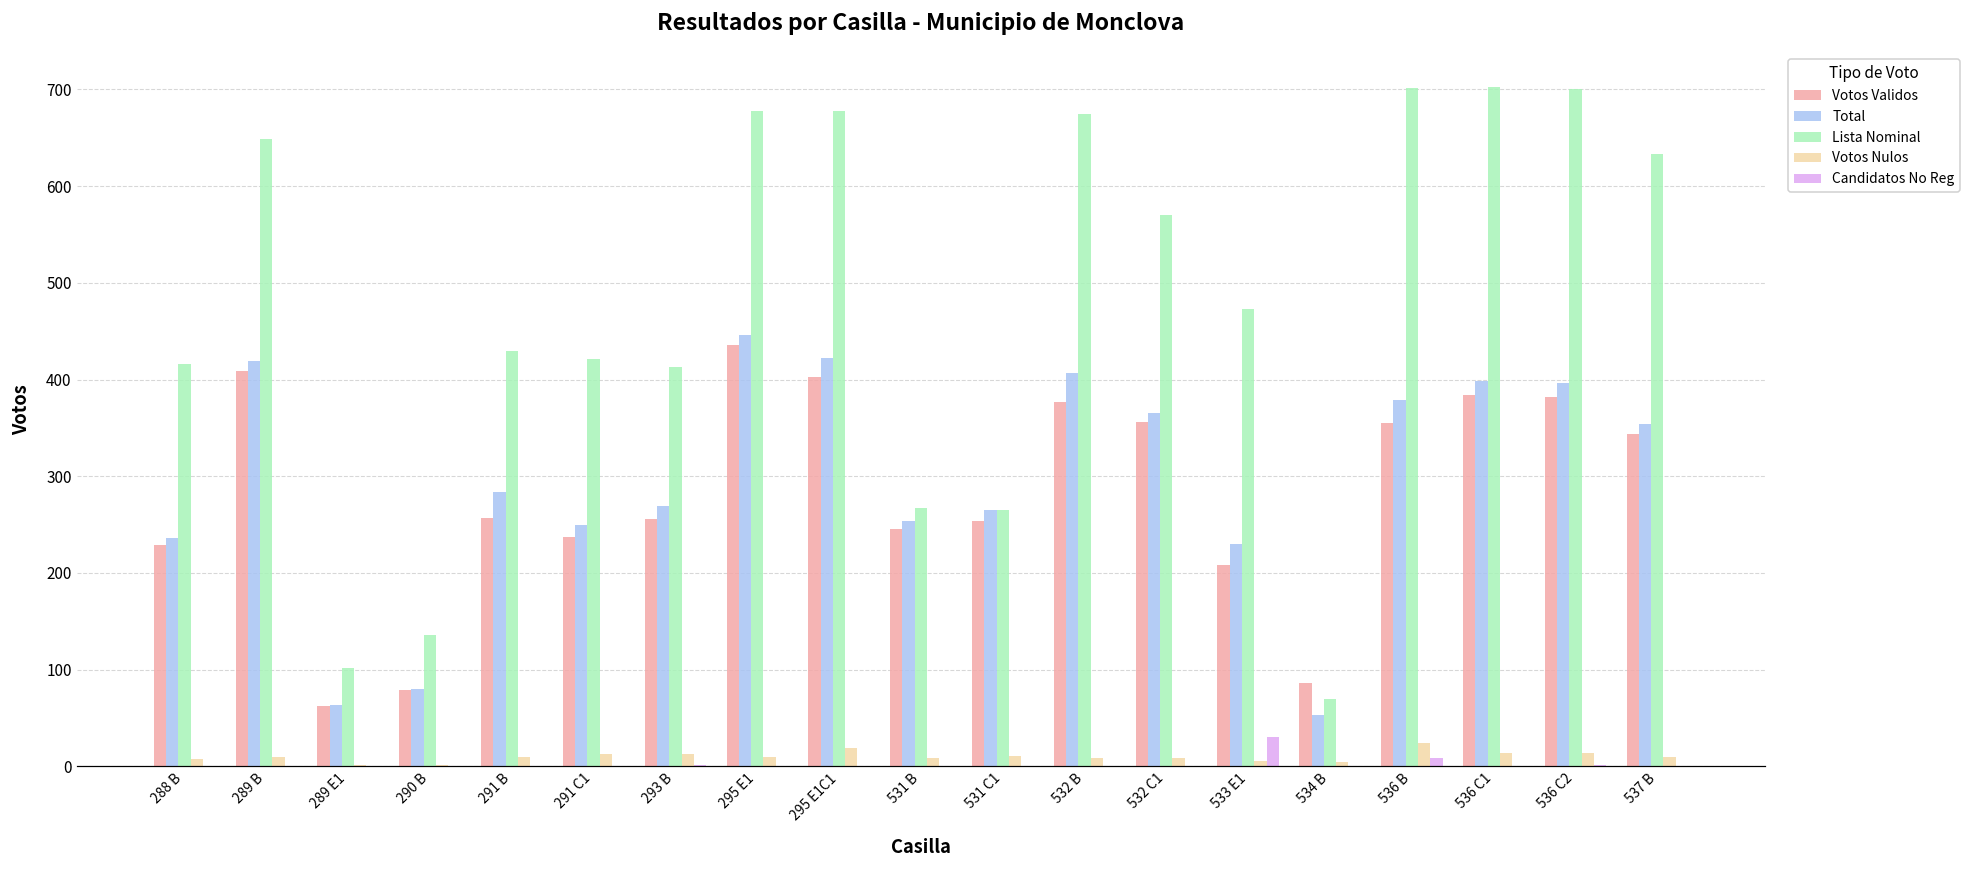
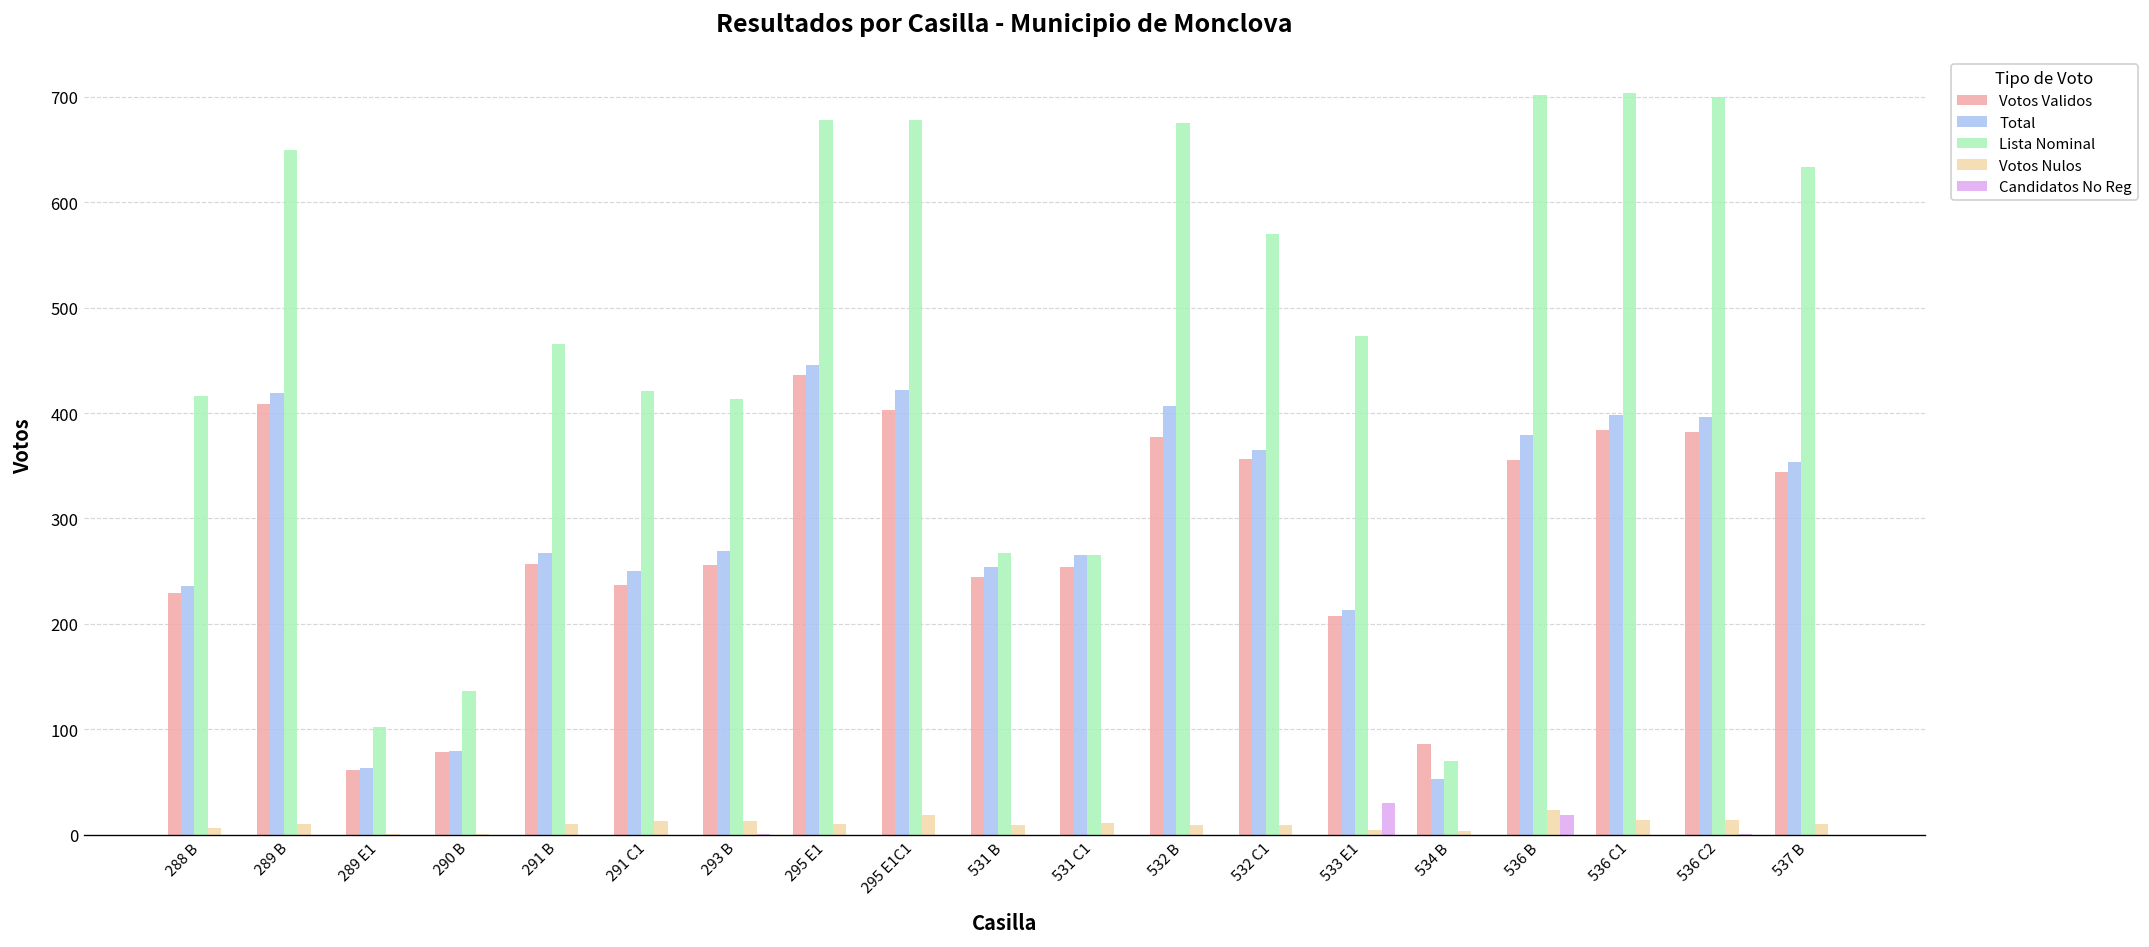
Total, 291 B: 280 -> 270
Lista Nominal, 291 B: 430 -> 470
Total, 533 E1: 230 -> 210
Candidatos No Reg, 536 B: 10 -> 20
